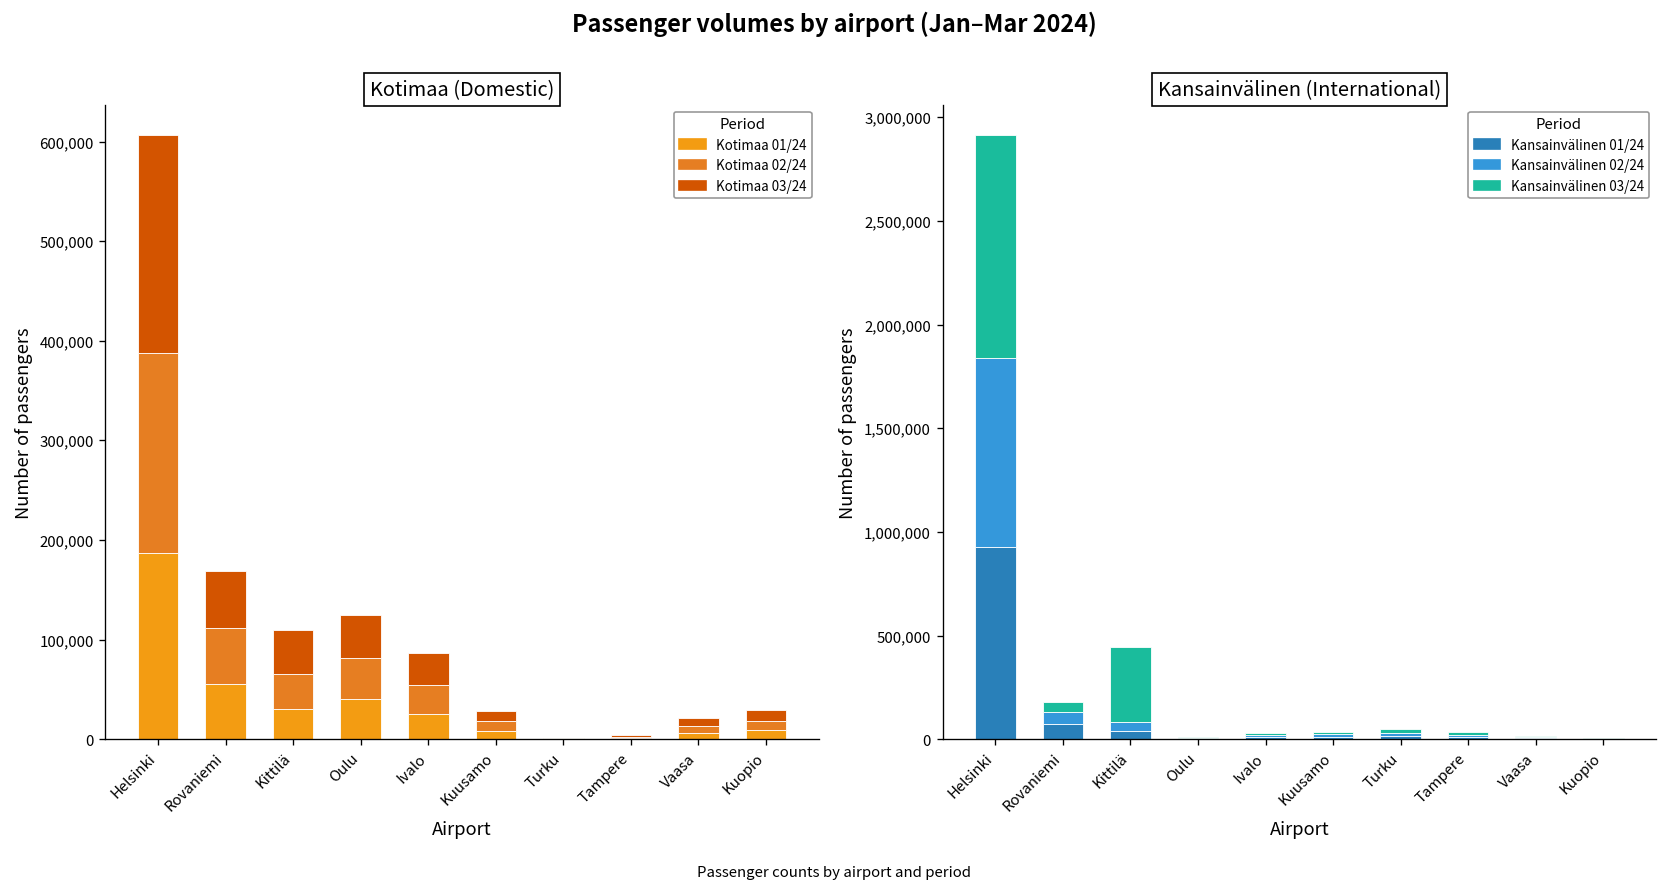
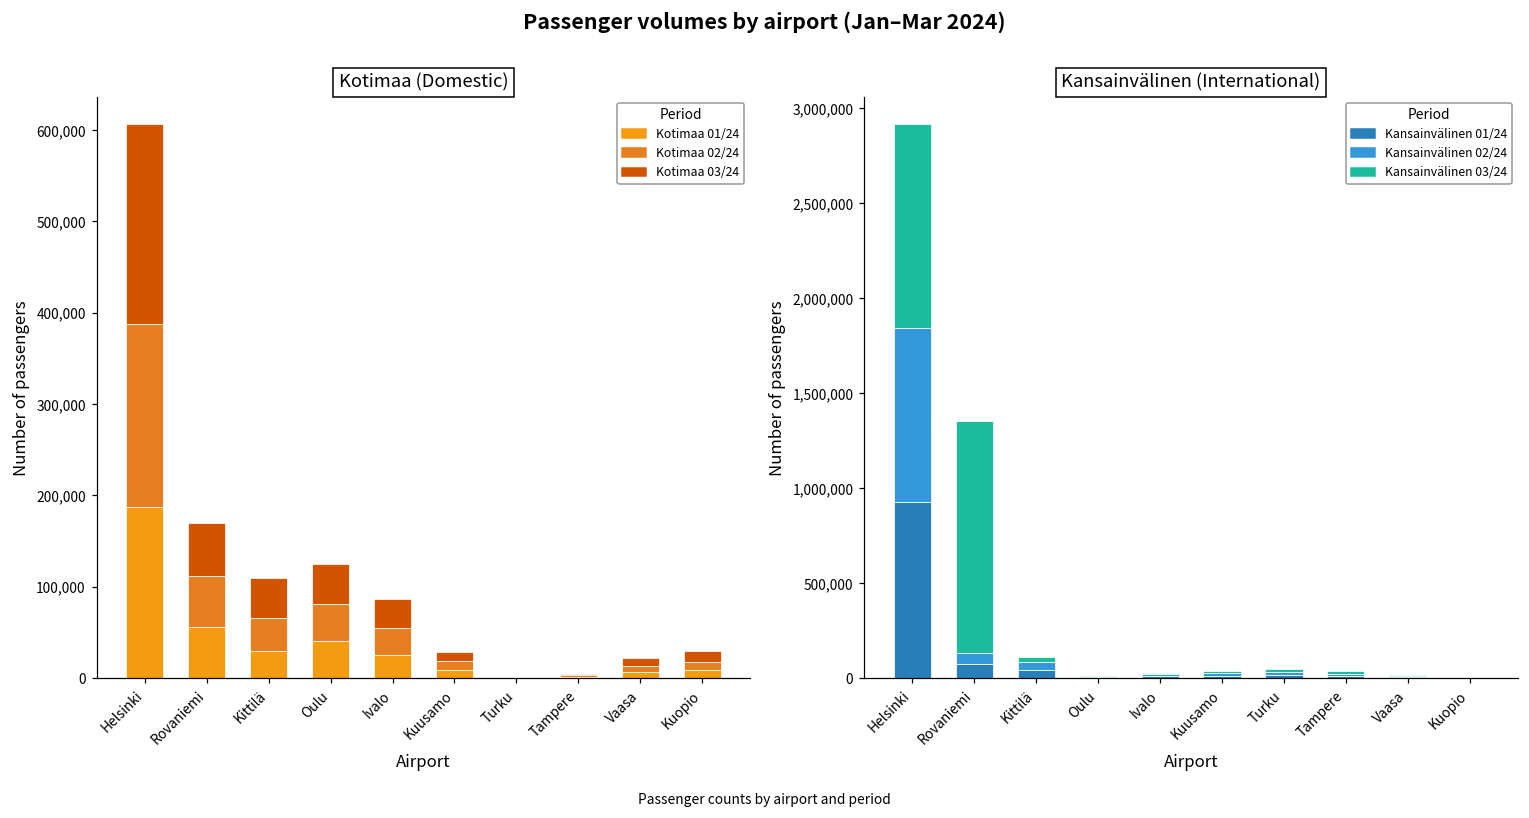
Kansainvälinen (International), Kansainvälinen 03/24, Rovaniemi: 50,000 -> 1,220,000
Kansainvälinen (International), Kansainvälinen 03/24, Kittilä: 360,000 -> 30,000
